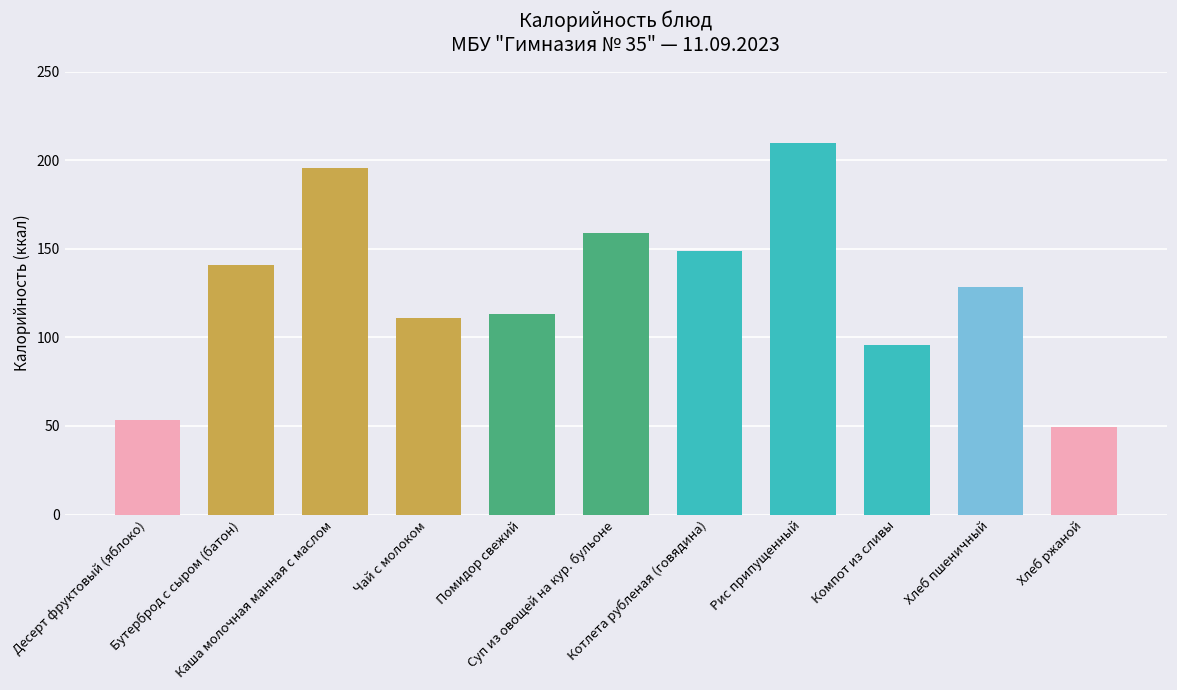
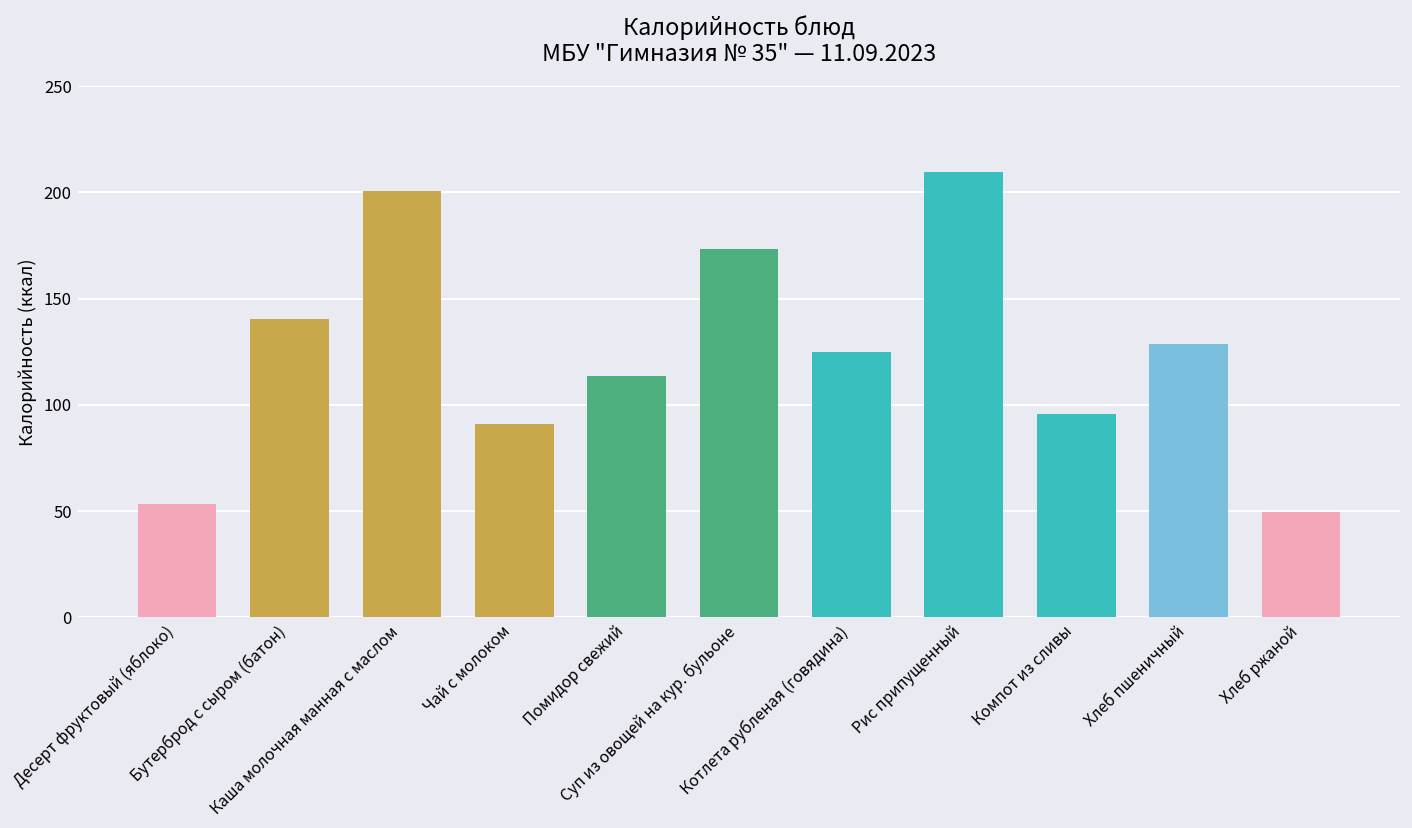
Каша молочная манная с маслом: 195 -> 201
Чай с молоком: 111 -> 91
Суп из овощей на кур. бульоне: 159 -> 173
Котлета рубленая (говядина): 149 -> 125
